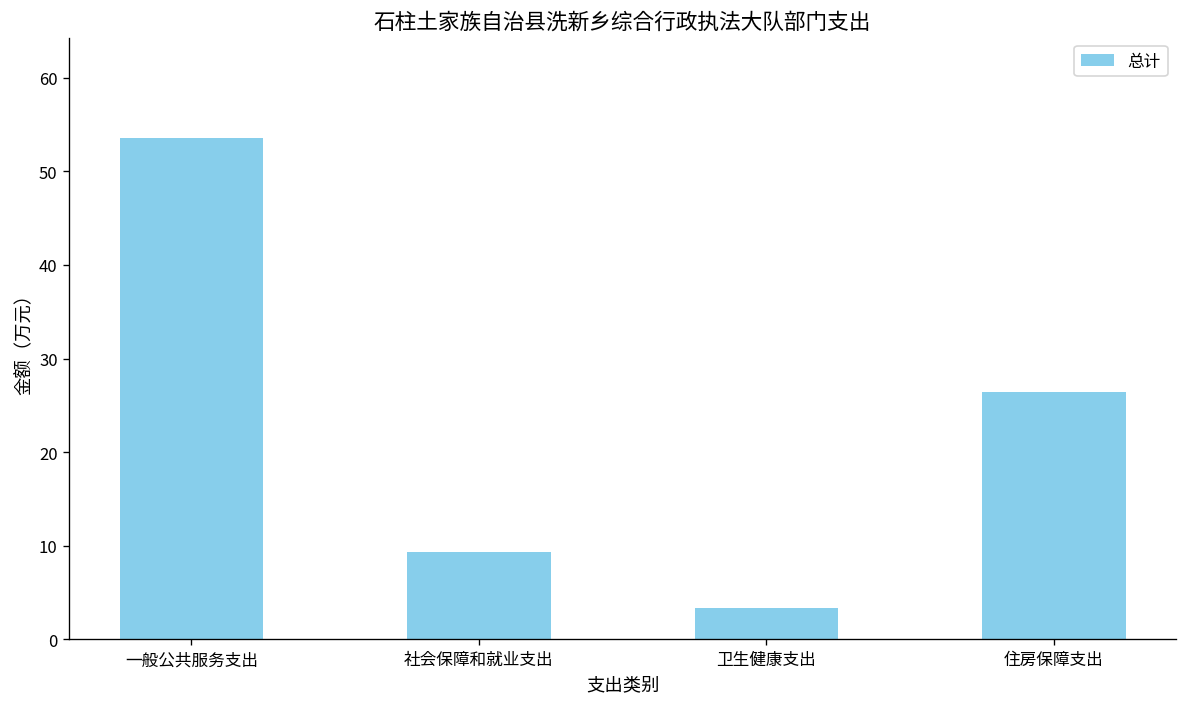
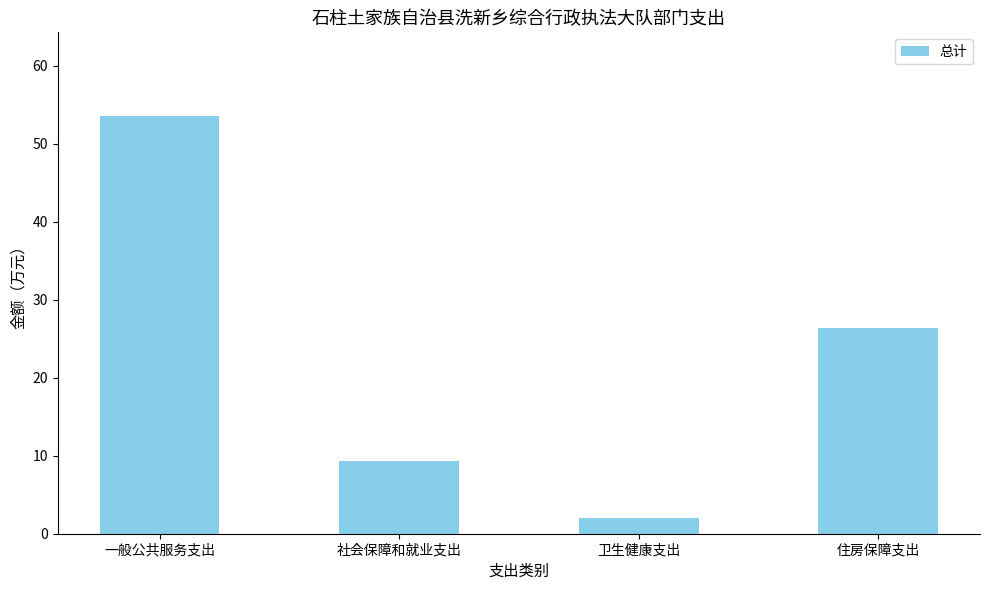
卫生健康支出: 3 -> 2
